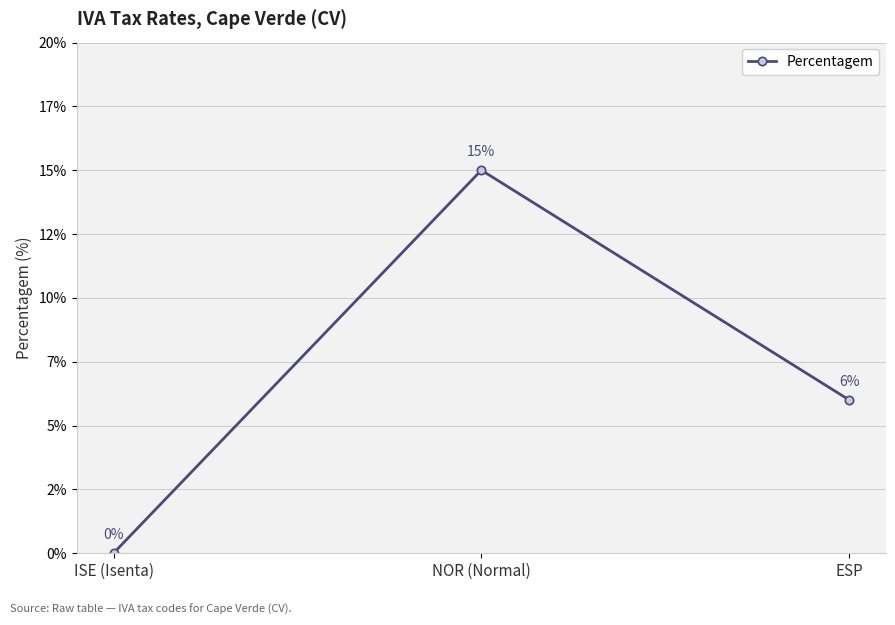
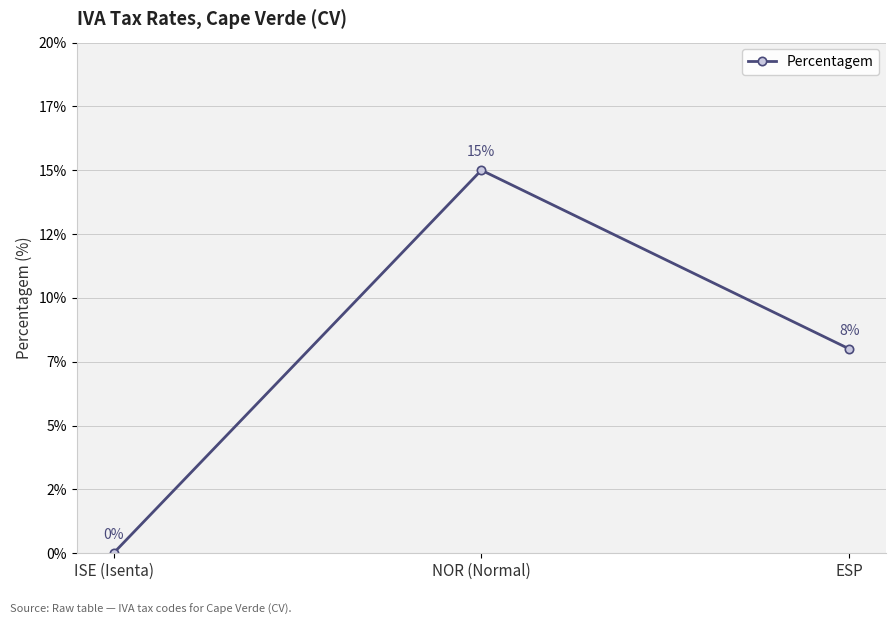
ESP: 6% -> 8%
